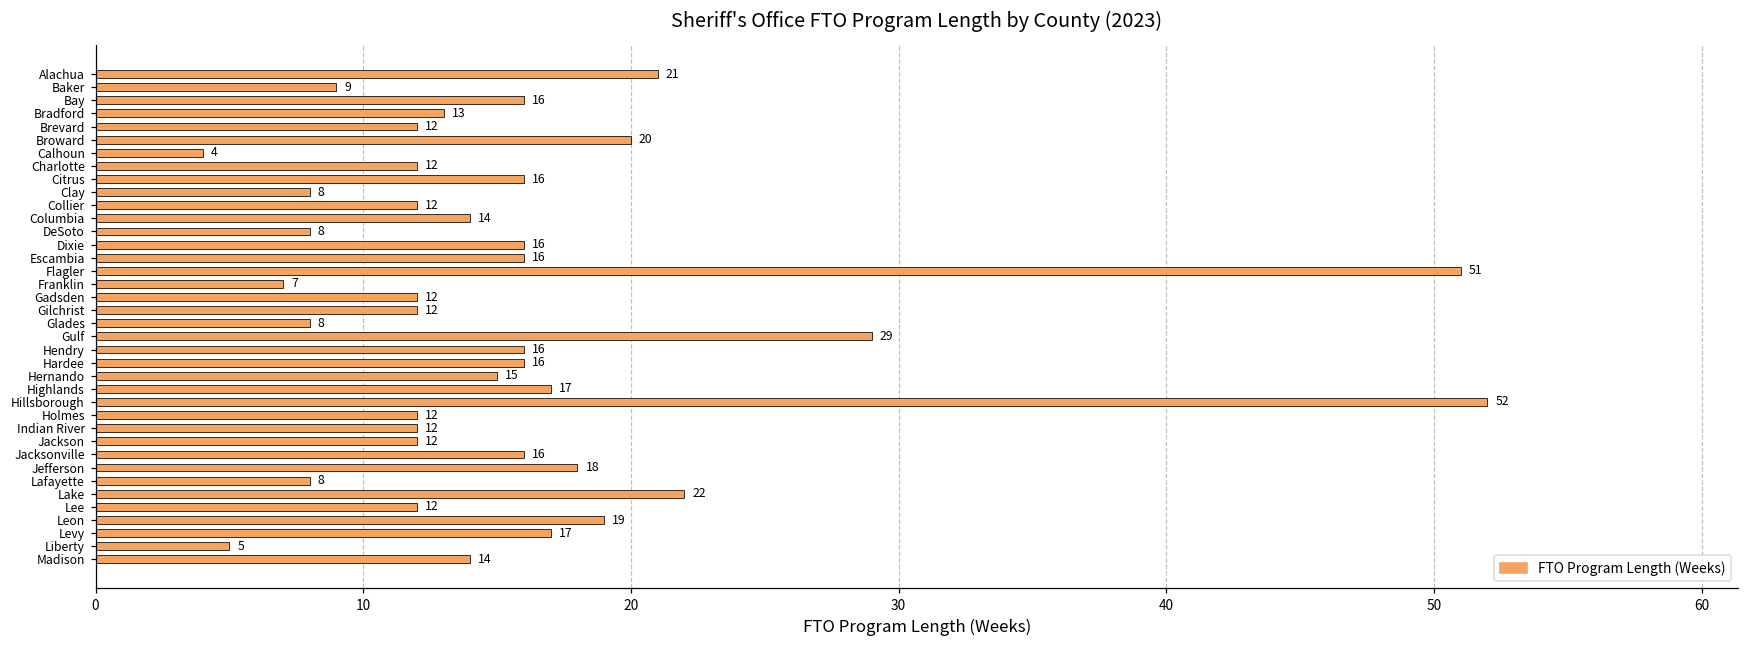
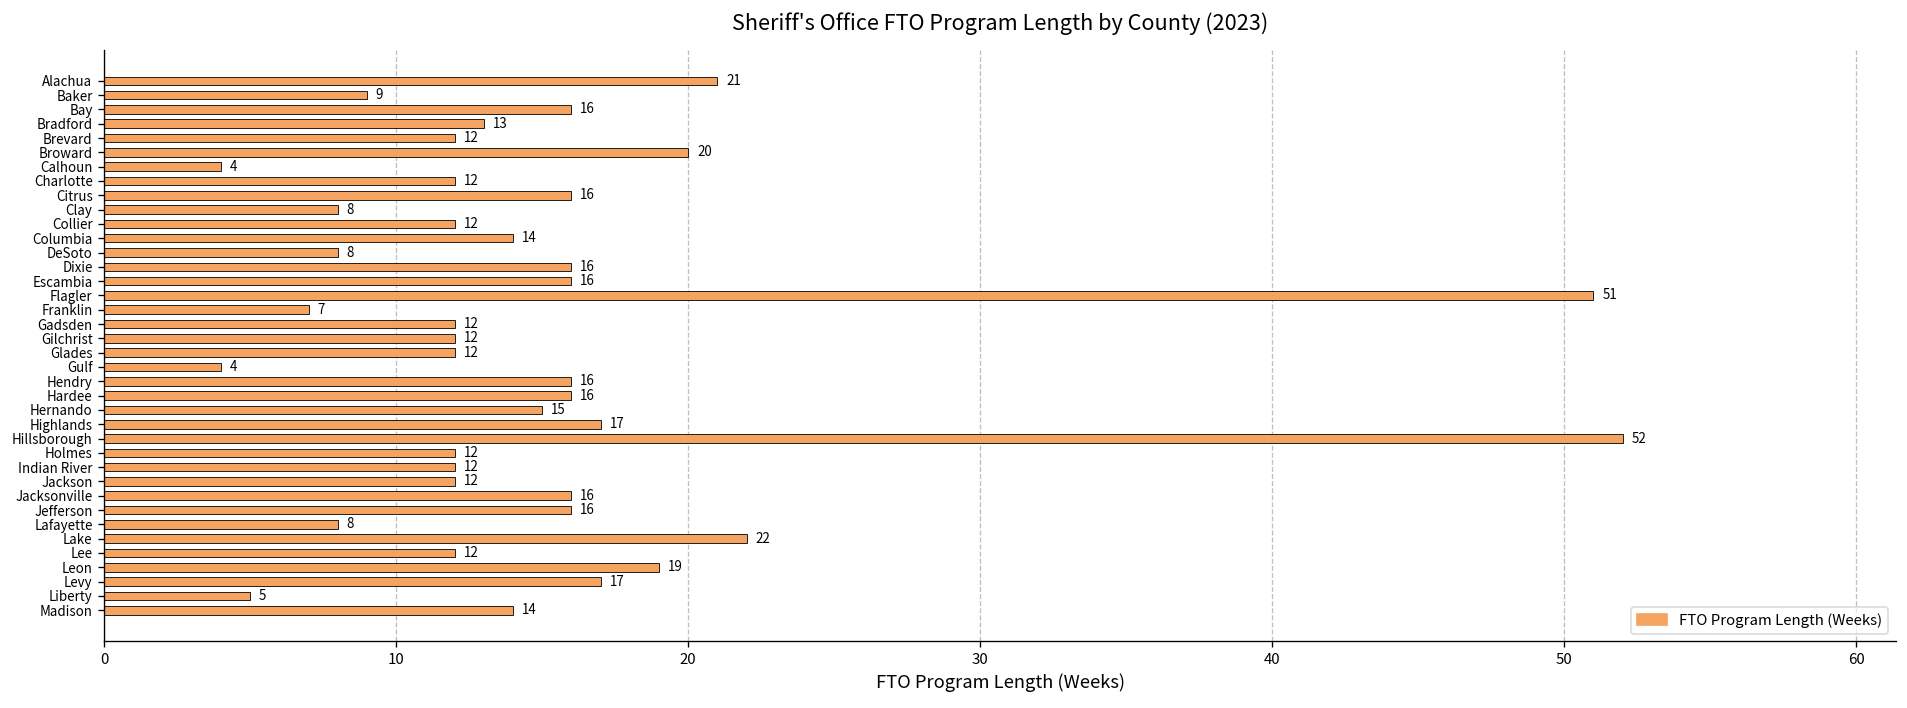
Glades: 8 -> 12
Gulf: 29 -> 4
Jefferson: 18 -> 16
